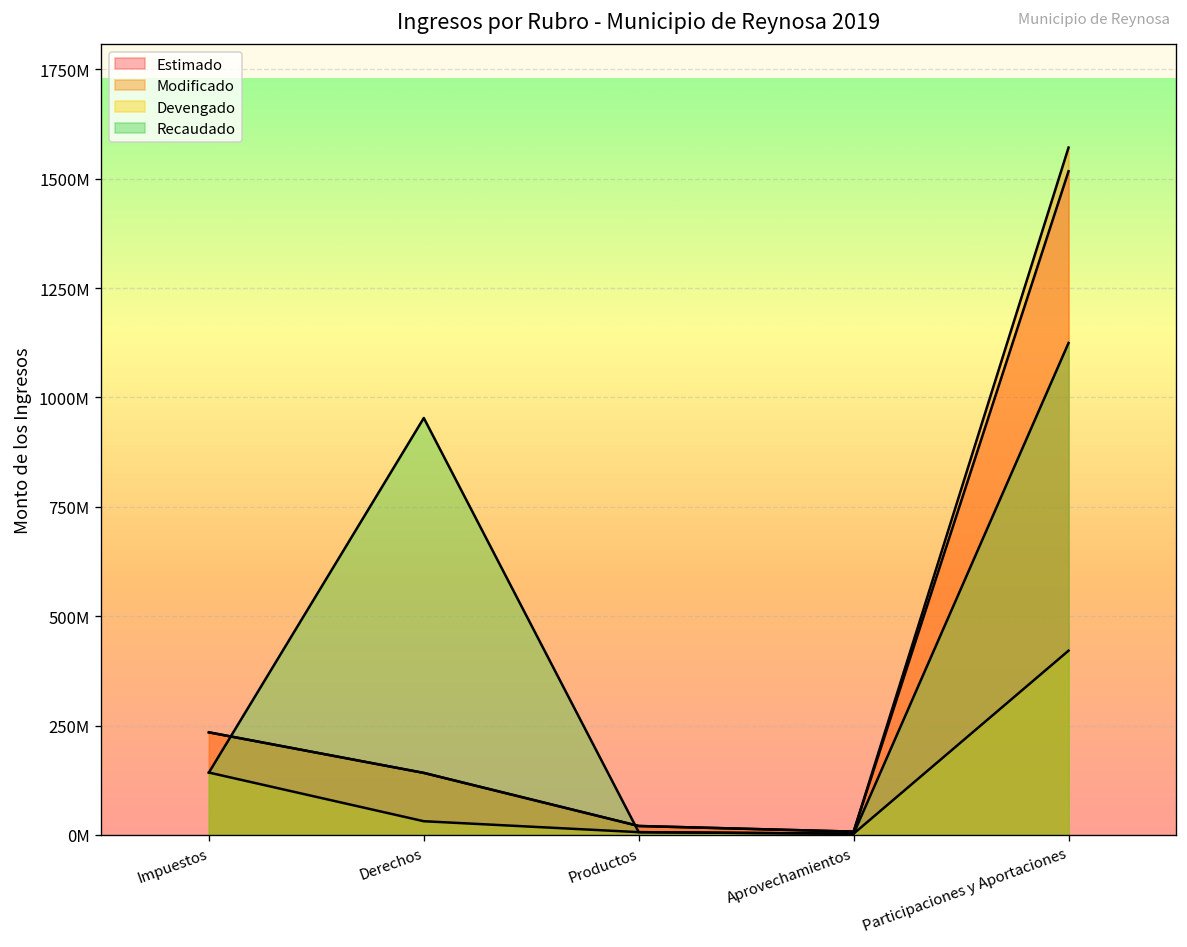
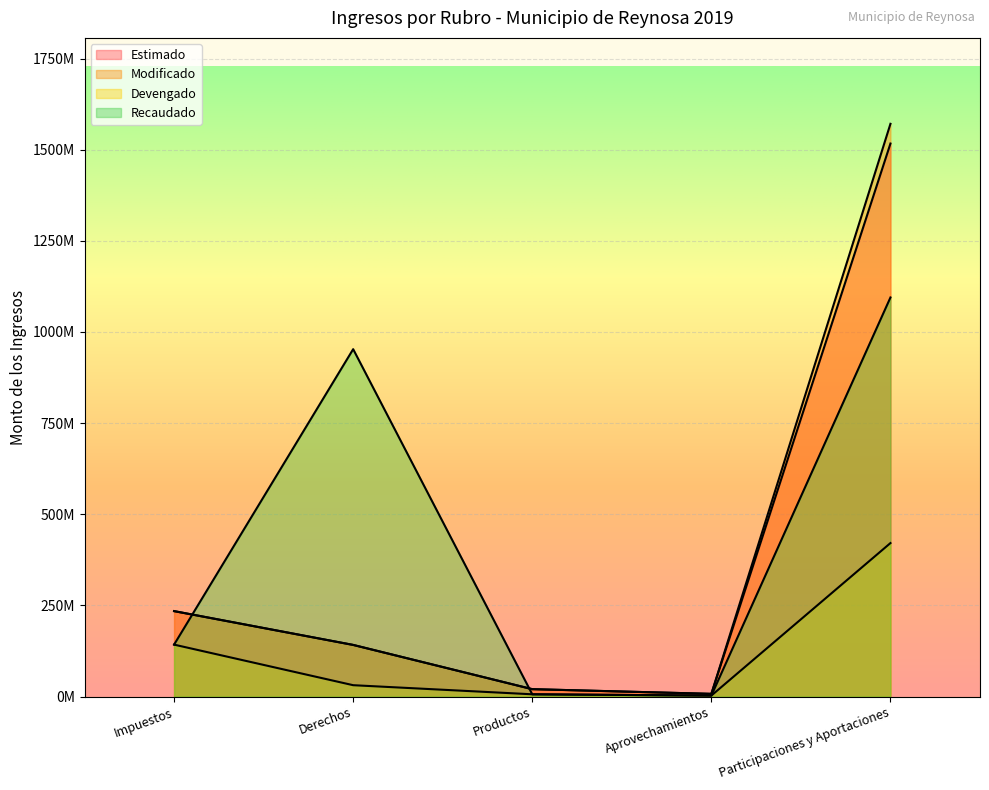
Recaudado, Participaciones y Aportaciones: 1120000000 -> 1090000000
